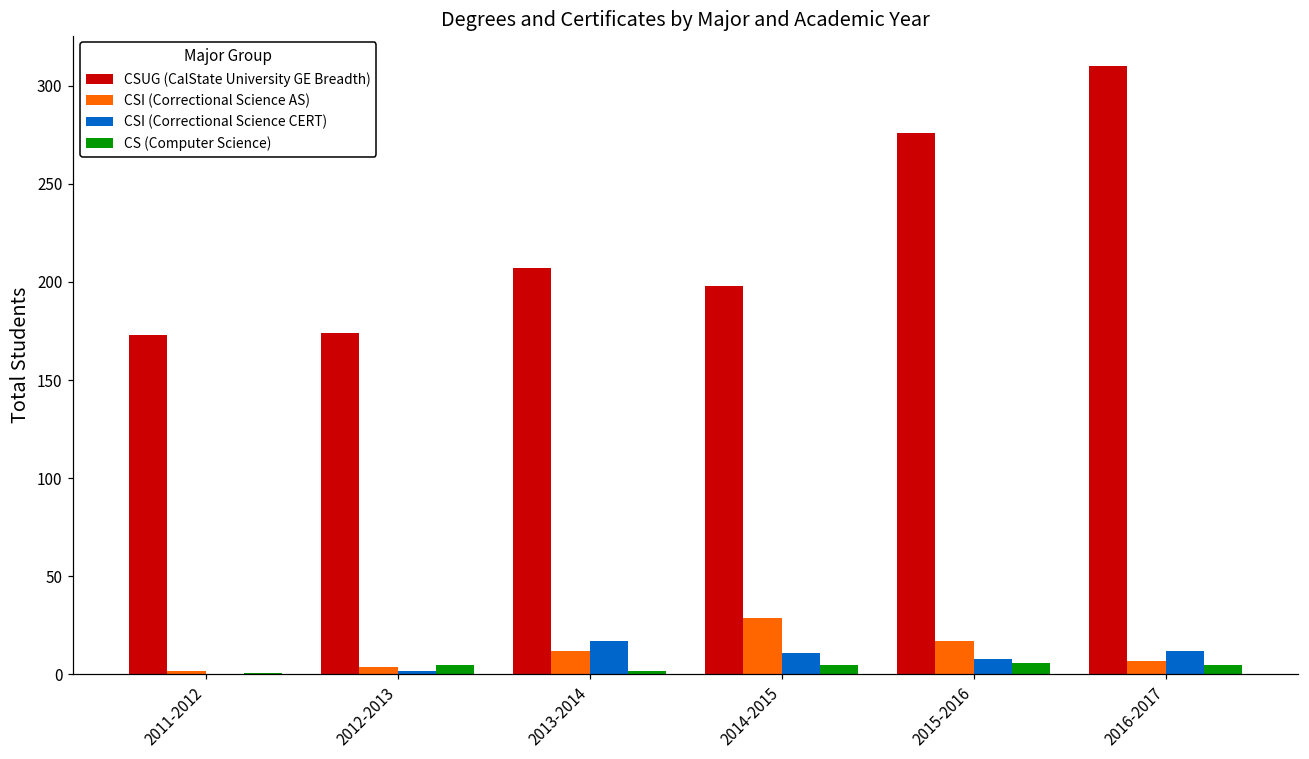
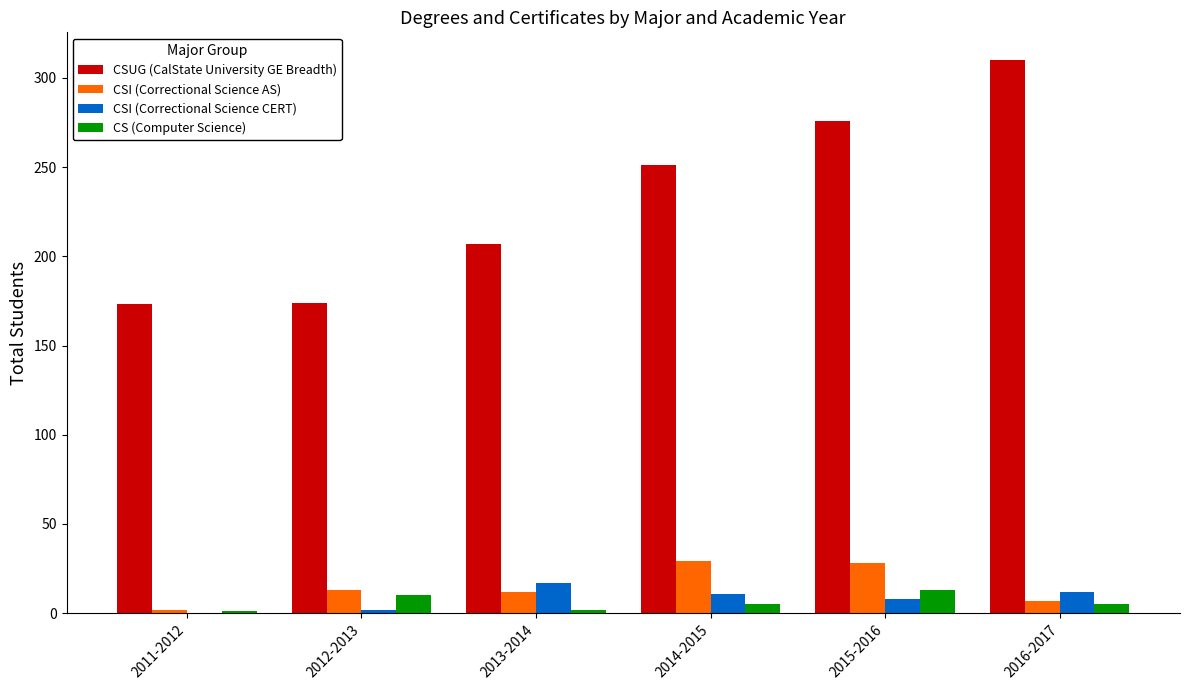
CSI (Correctional Science AS), 2012-2013: 4 -> 13
CS (Computer Science), 2012-2013: 5 -> 10
CSUG (CalState University GE Breadth), 2014-2015: 198 -> 251
CSI (Correctional Science AS), 2015-2016: 17 -> 28
CS (Computer Science), 2015-2016: 6 -> 13
